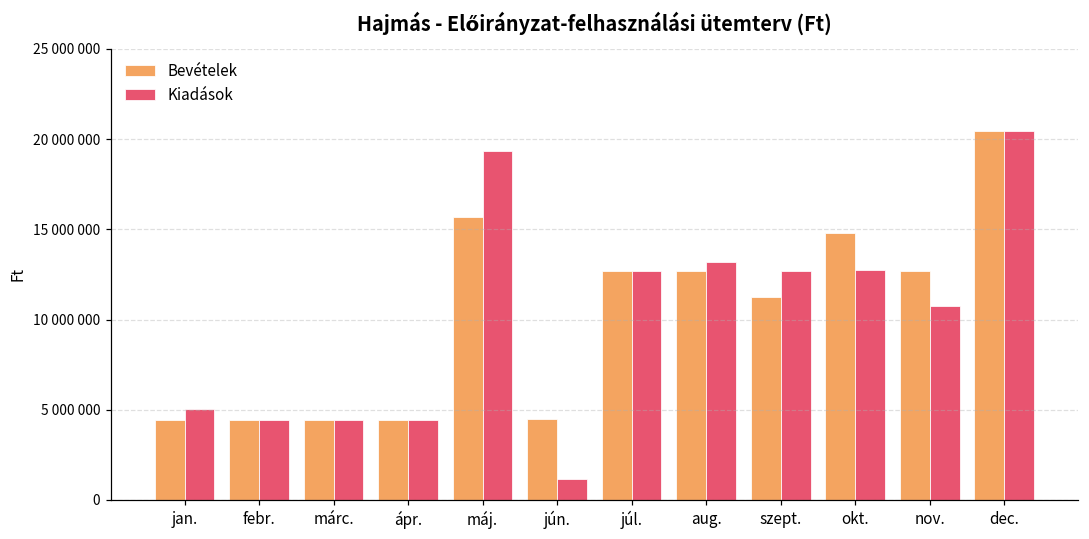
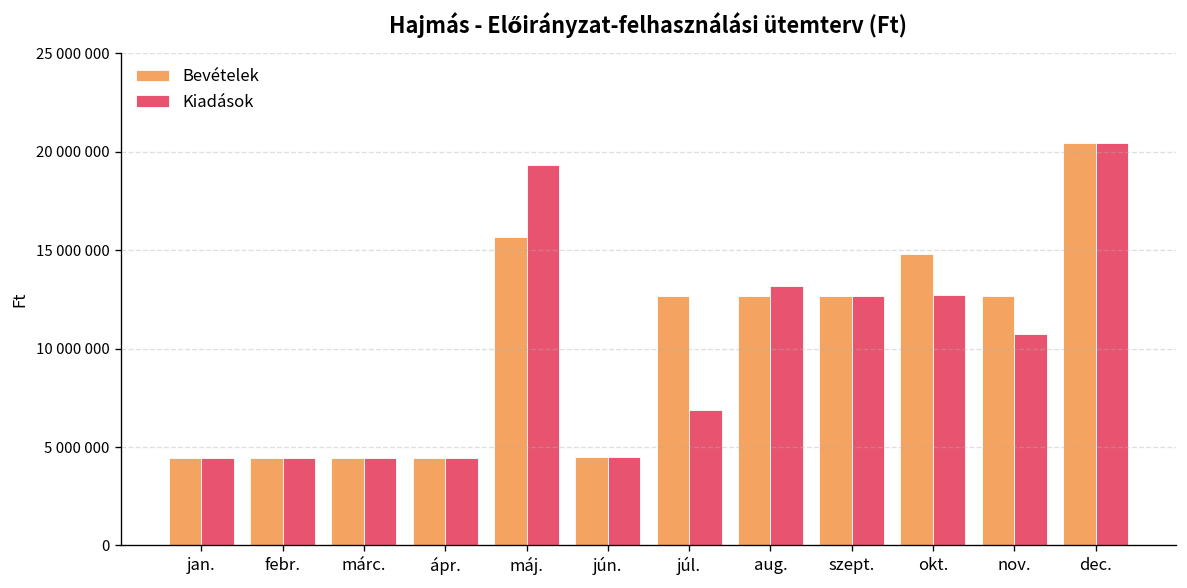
Kiadások, jan.: 5100000 -> 4400000
Kiadások, jún.: 1100000 -> 4500000
Kiadások, júl.: 12700000 -> 6900000
Bevételek, szept.: 11200000 -> 12700000
